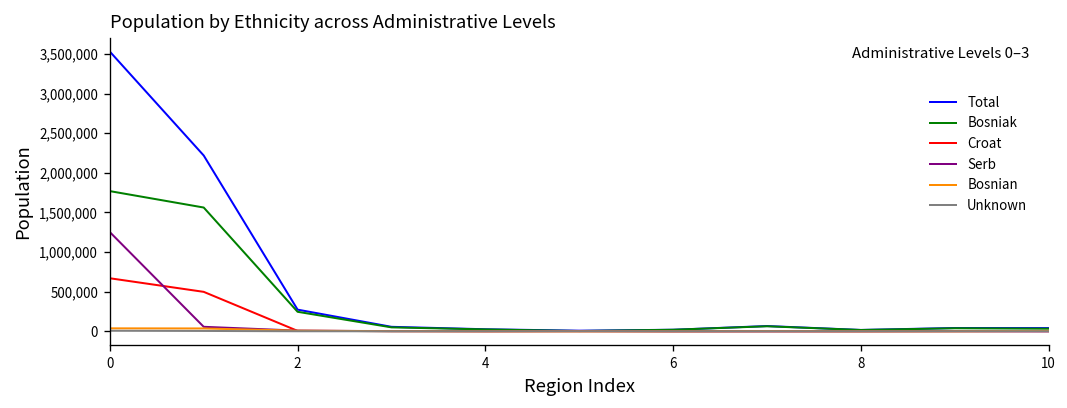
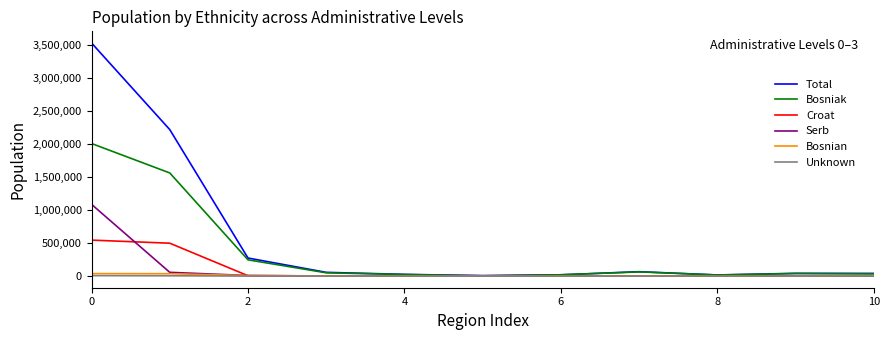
Bosniak, 0: 1,800,000 -> 2,000,000
Croat, 0: 700,000 -> 500,000
Serb, 0: 1,300,000 -> 1,100,000
